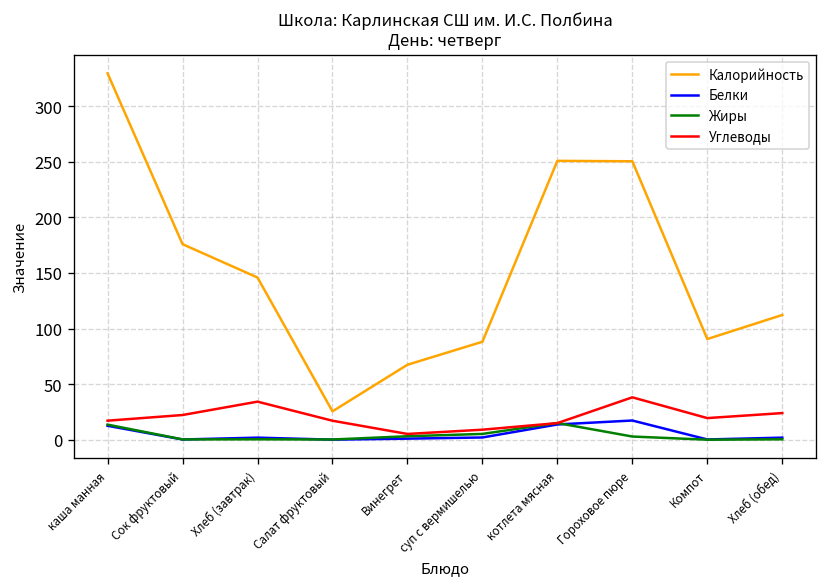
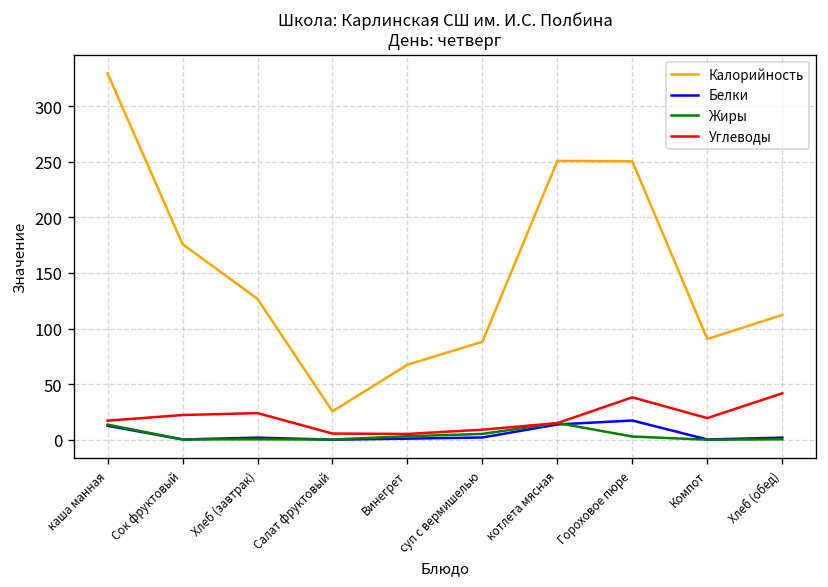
Калорийность, Хлеб (завтрак): 150 -> 130
Углеводы, Хлеб (завтрак): 30 -> 20
Углеводы, Салат фруктовый: 20 -> 10
Углеводы, Хлеб (обед): 20 -> 40
